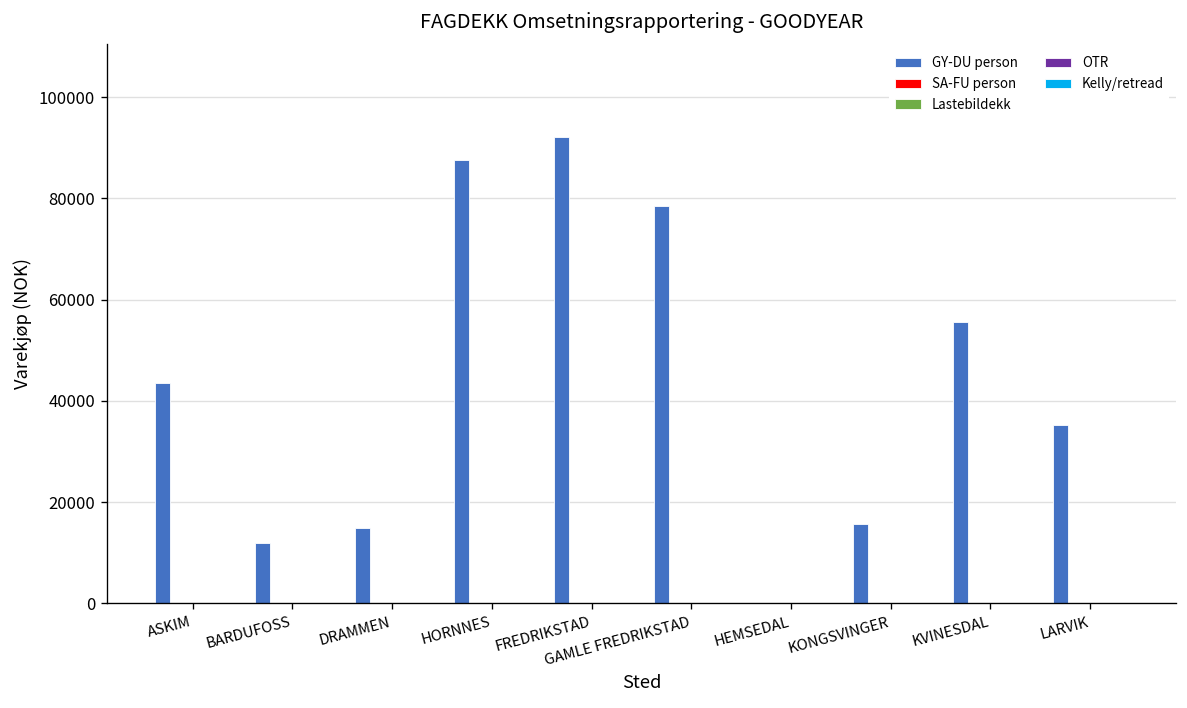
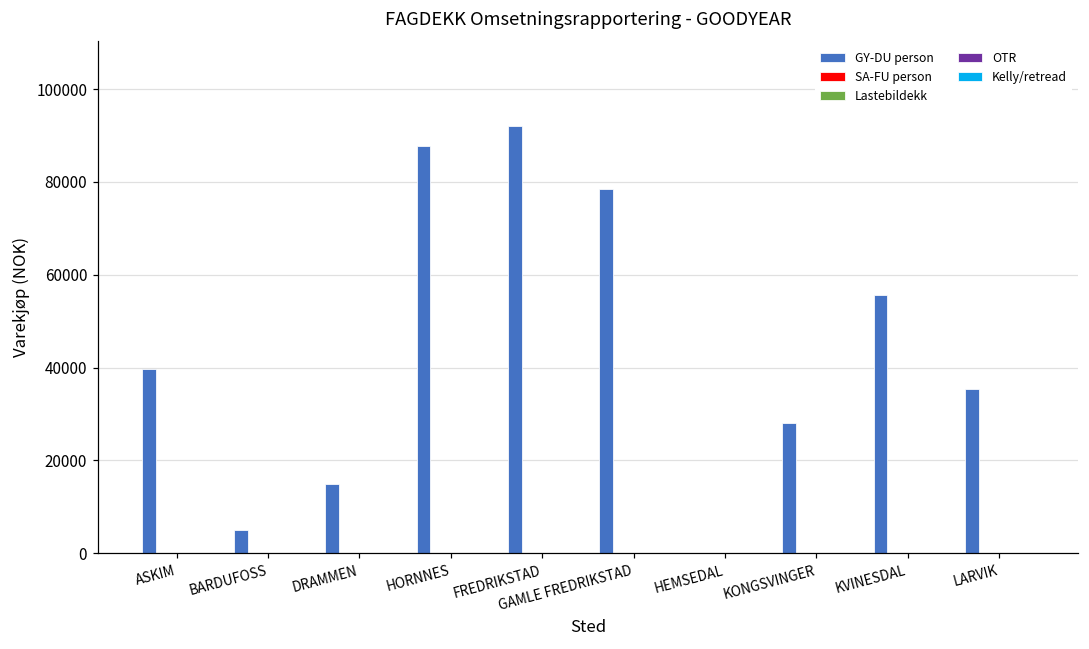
GY-DU person, ASKIM: 44000 -> 40000
GY-DU person, BARDUFOSS: 12000 -> 5000
GY-DU person, KONGSVINGER: 16000 -> 28000
